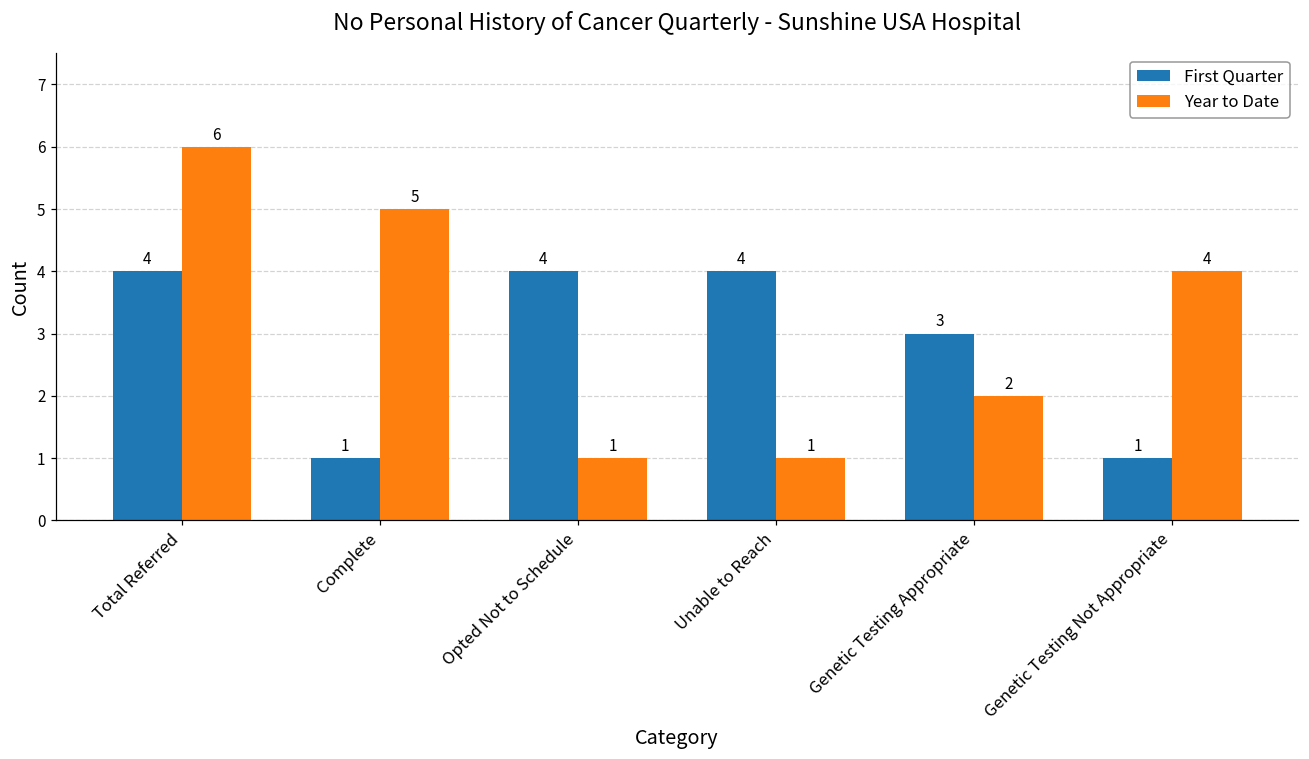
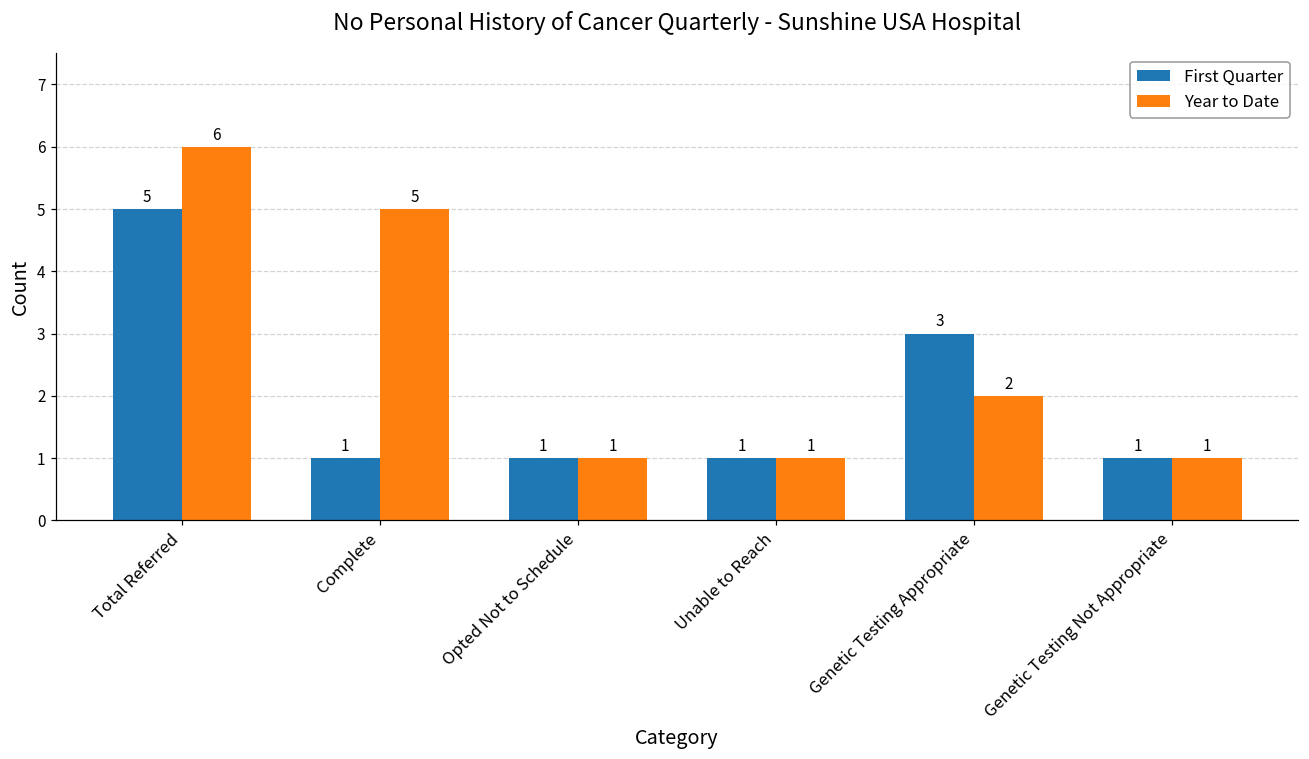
First Quarter, Total Referred: 4 -> 5
First Quarter, Opted Not to Schedule: 4 -> 1
First Quarter, Unable to Reach: 4 -> 1
Year to Date, Genetic Testing Not Appropriate: 4 -> 1
